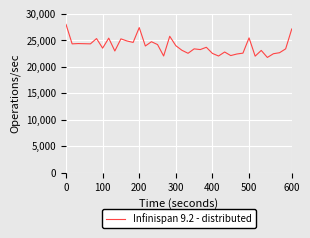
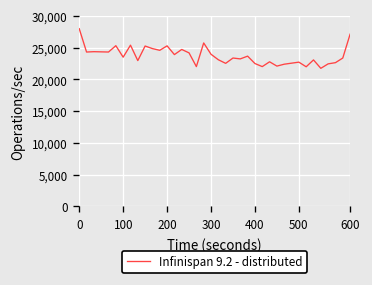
200: 27,000 -> 25,000
500: 25,000 -> 23,000
